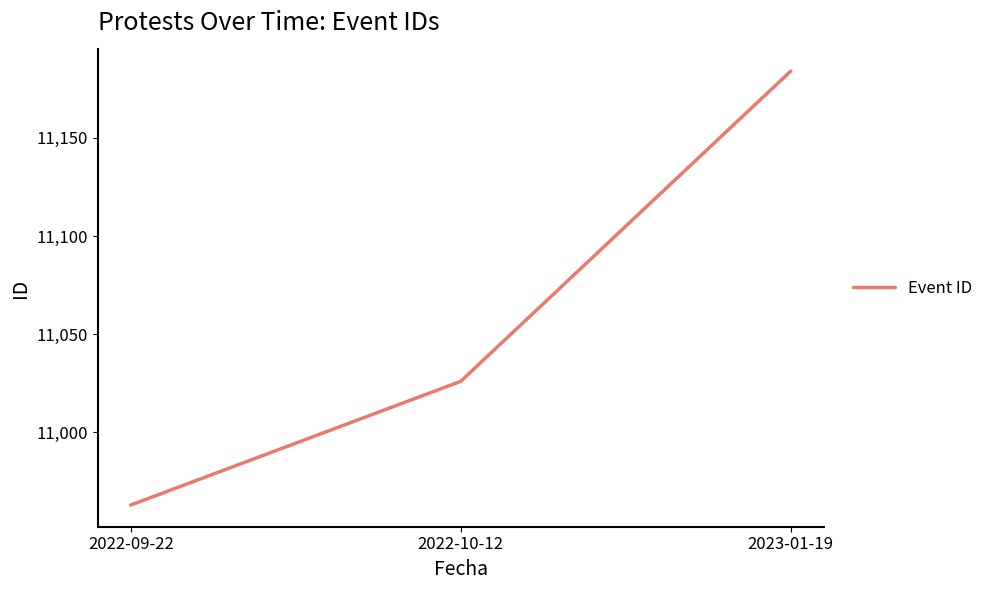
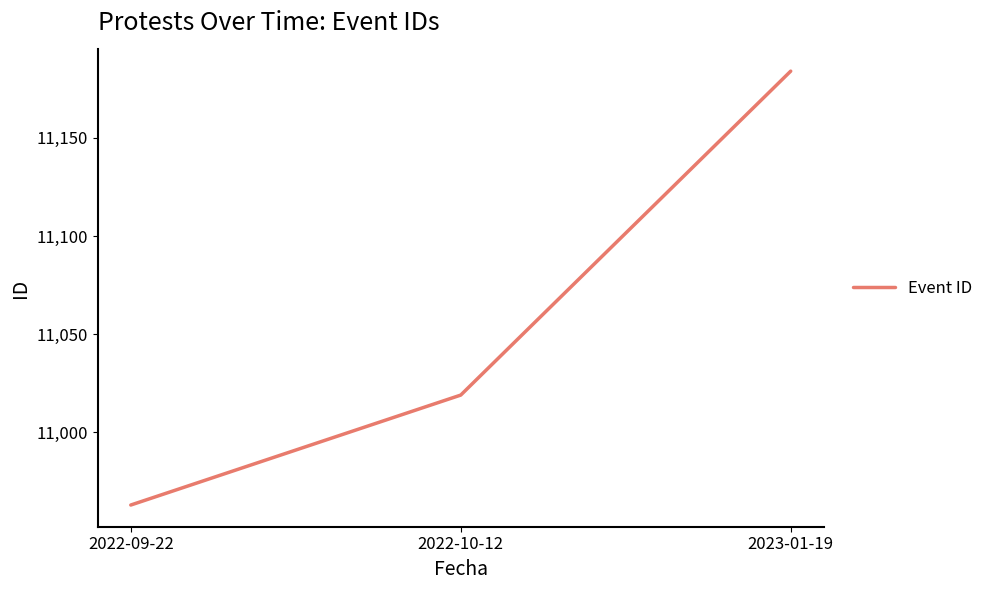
2022-10-12: 11,026 -> 11,019
